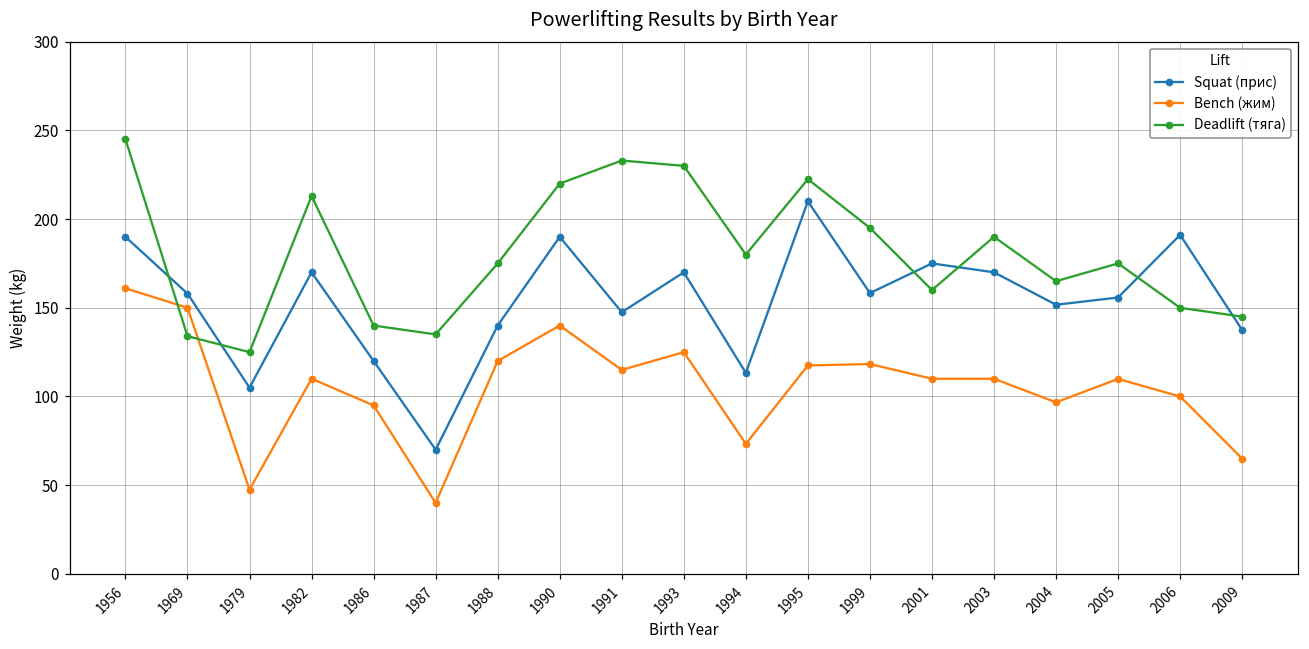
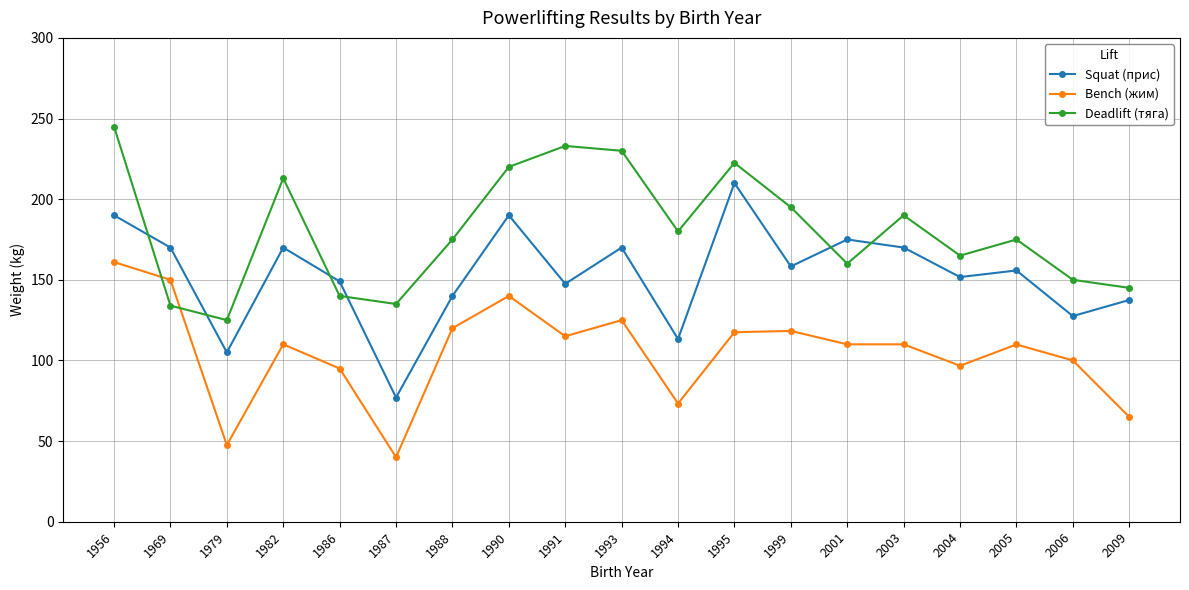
Squat (прис), 1969: 158 -> 170
Squat (прис), 1986: 120 -> 149
Squat (прис), 1987: 70 -> 77
Squat (прис), 2006: 191 -> 128
